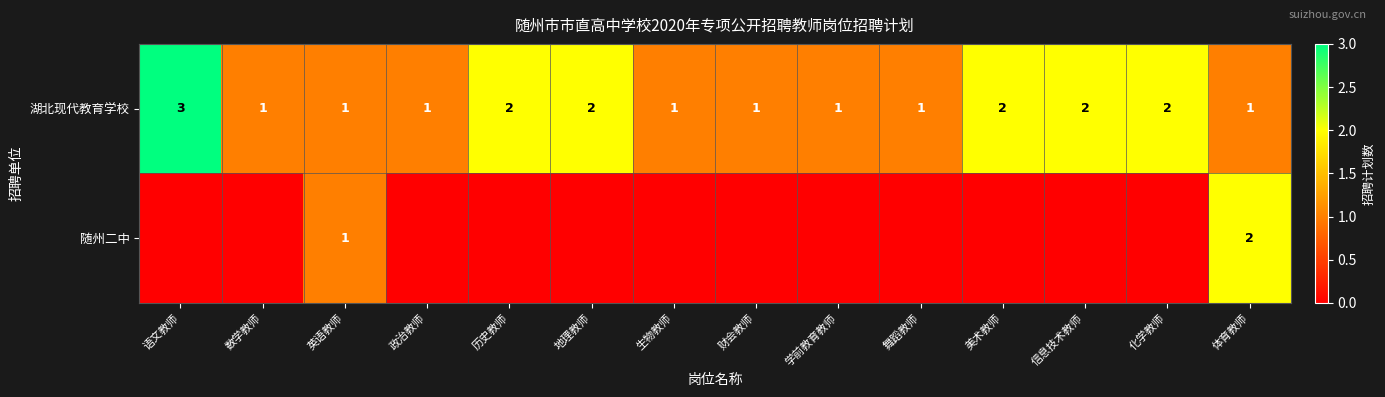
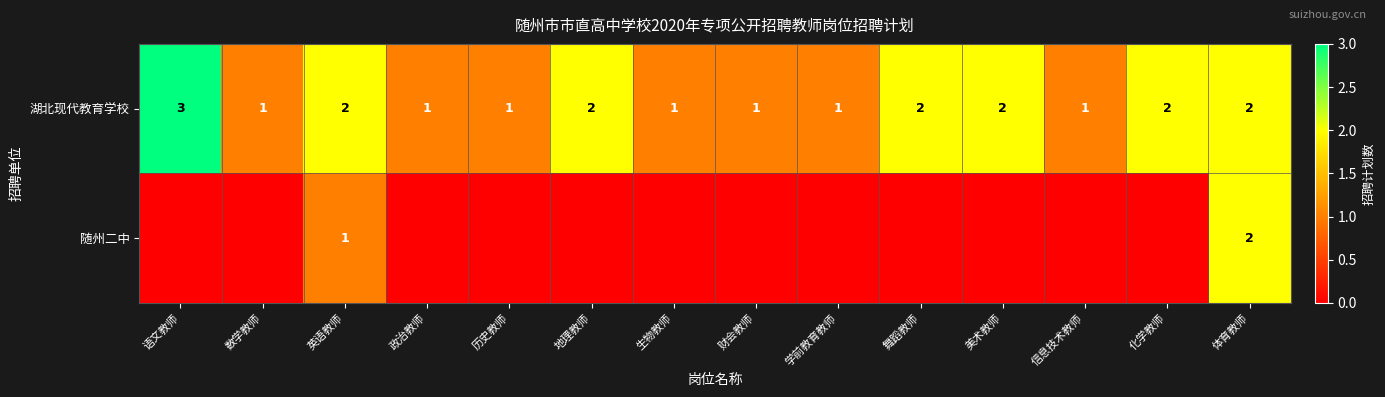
湖北现代教育学校, 英语教师: 1 -> 2
湖北现代教育学校, 历史教师: 2 -> 1
湖北现代教育学校, 舞蹈教师: 1 -> 2
湖北现代教育学校, 信息技术教师: 2 -> 1
湖北现代教育学校, 体育教师: 1 -> 2
